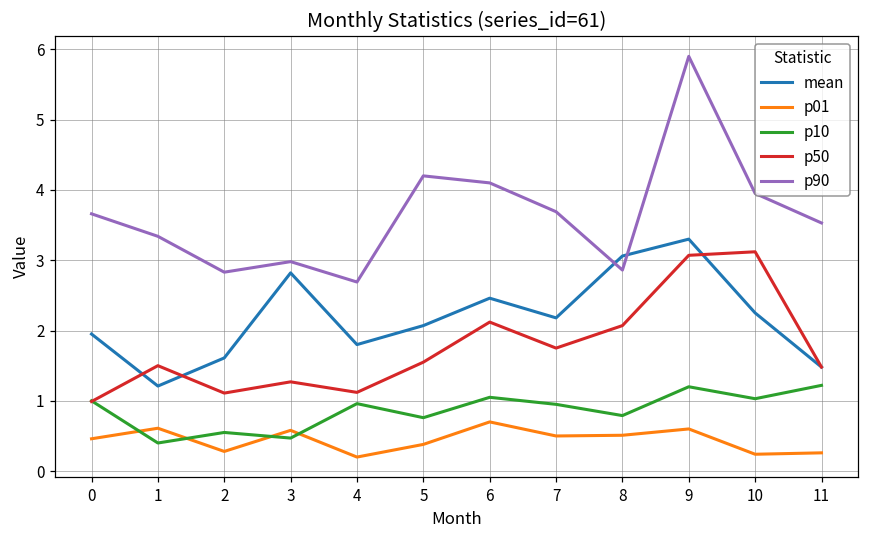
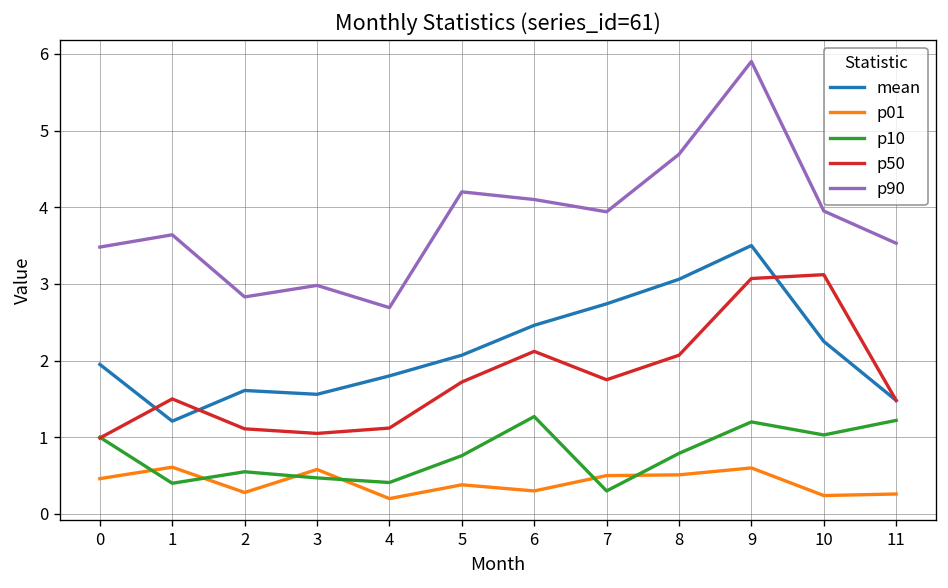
p90, 0: 3.7 -> 3.5
p90, 1: 3.3 -> 3.6
mean, 3: 2.8 -> 1.6
p50, 3: 1.3 -> 1.1
p10, 4: 1.0 -> 0.4
p50, 5: 1.6 -> 1.7
p01, 6: 0.7 -> 0.3
p10, 6: 1.1 -> 1.3
mean, 7: 2.2 -> 2.7
p10, 7: 1.0 -> 0.3
p90, 7: 3.7 -> 3.9
p90, 8: 2.9 -> 4.7
mean, 9: 3.3 -> 3.5
